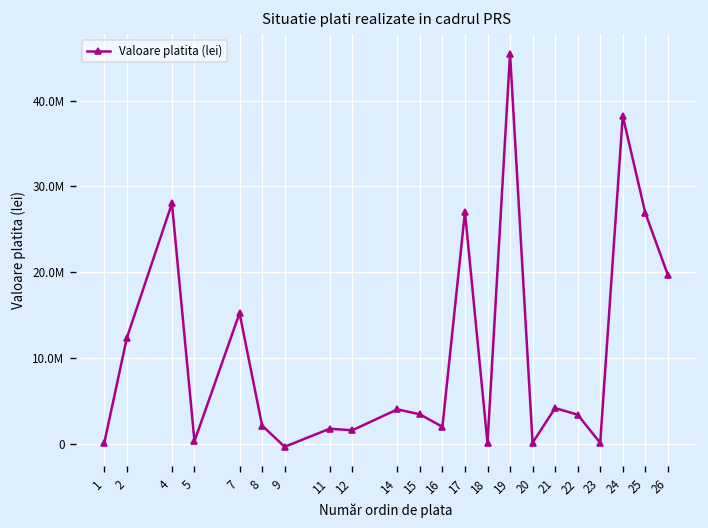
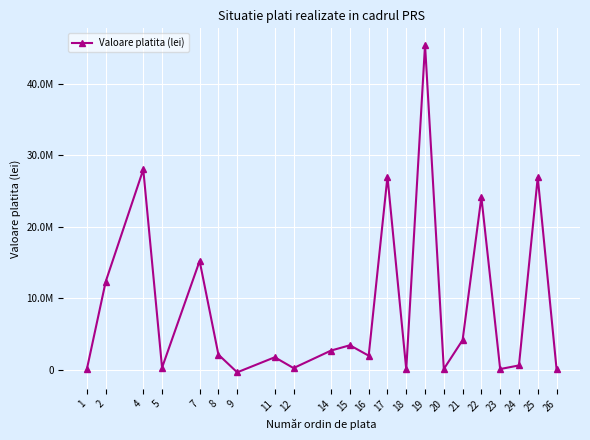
12: 2000000 -> 0
14: 4000000 -> 3000000
22: 3000000 -> 24000000
24: 38000000 -> 1000000
26: 20000000 -> 0
